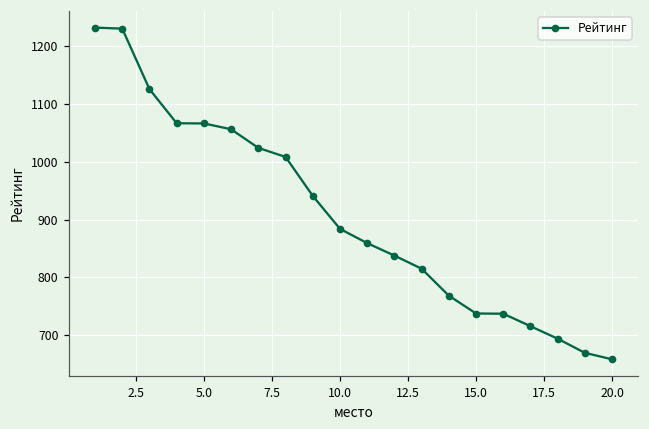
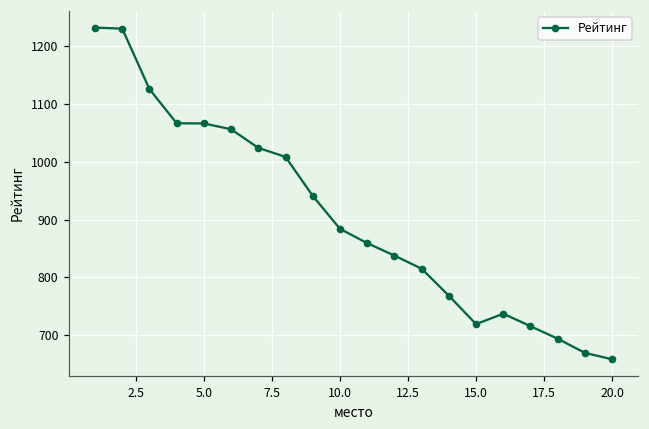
15.0: 740 -> 720
